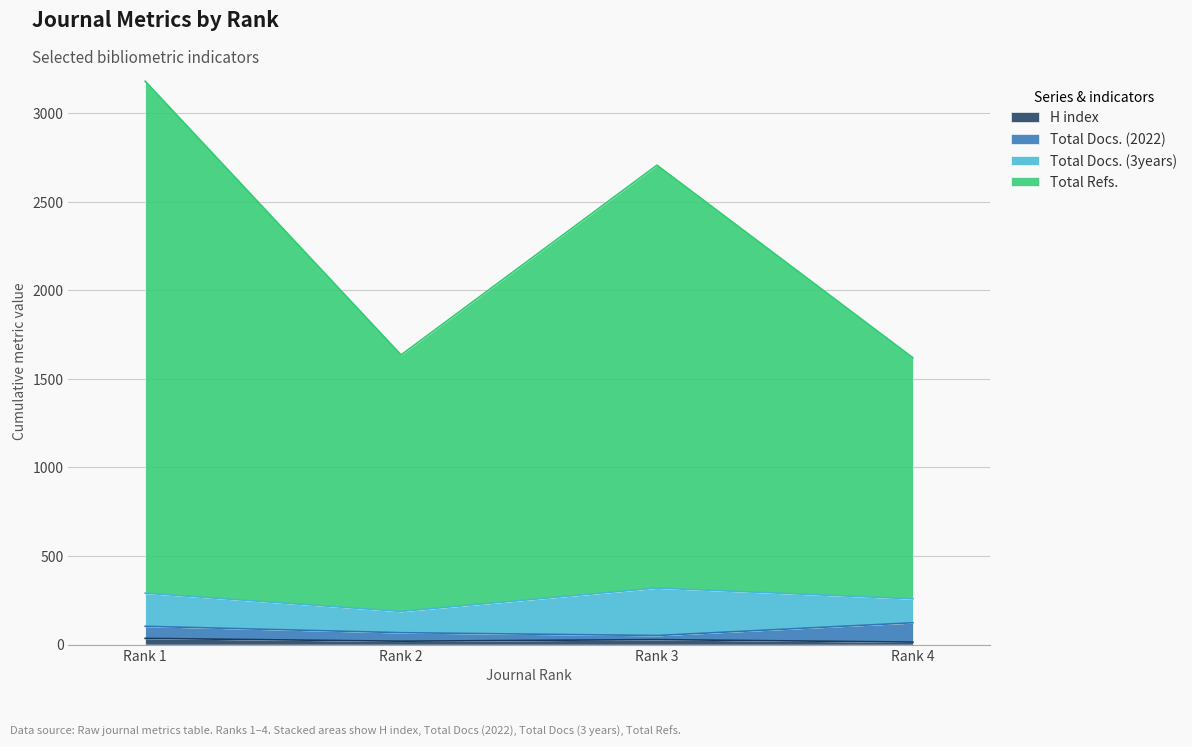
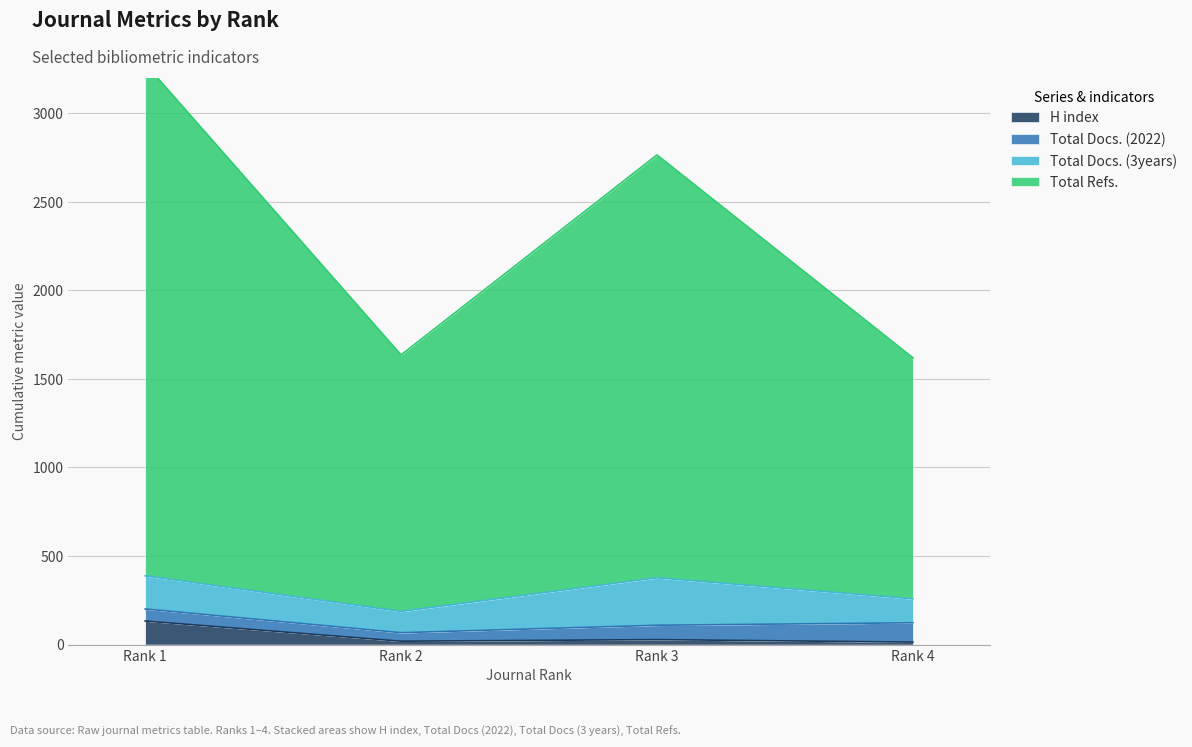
H index, Rank 1: 40 -> 130
Total Docs. (2022), Rank 3: 20 -> 80
